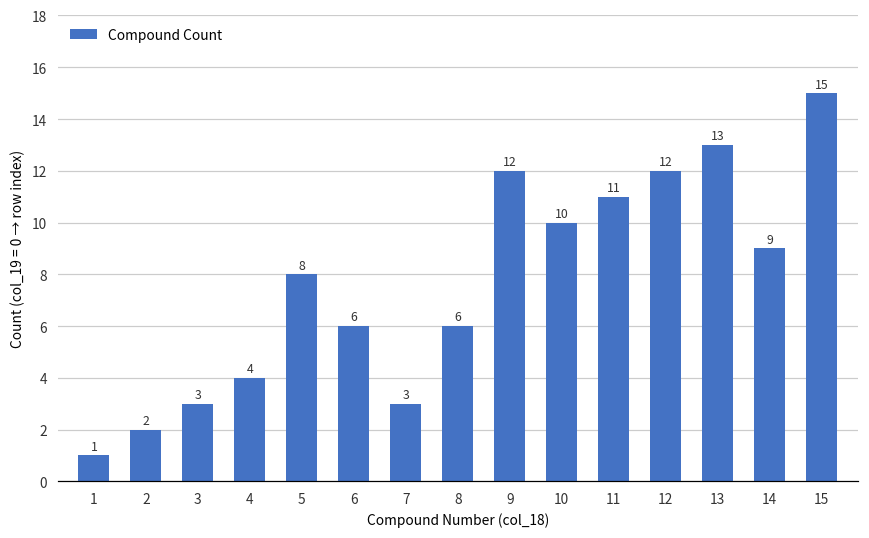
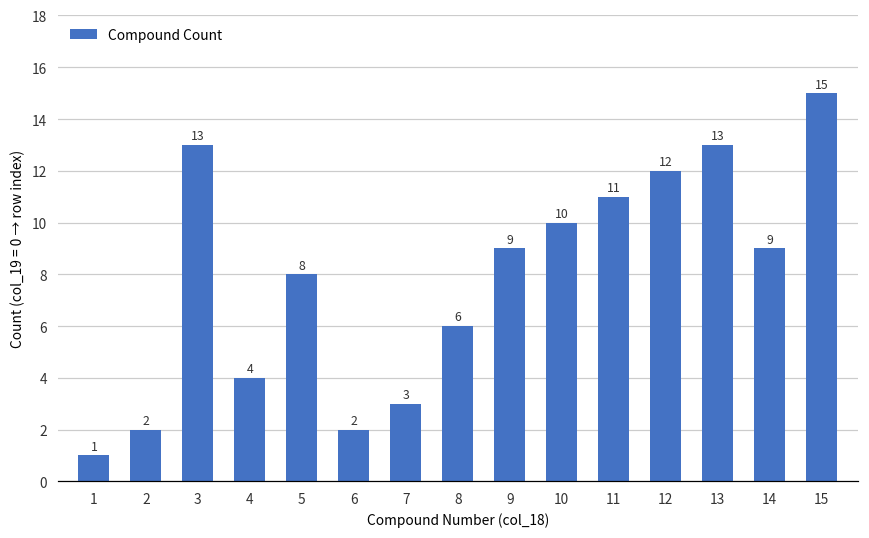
3: 3 -> 13
6: 6 -> 2
9: 12 -> 9
